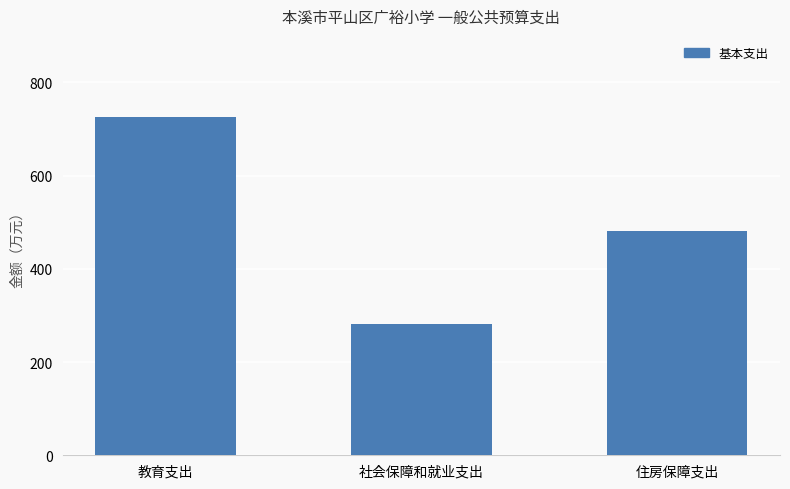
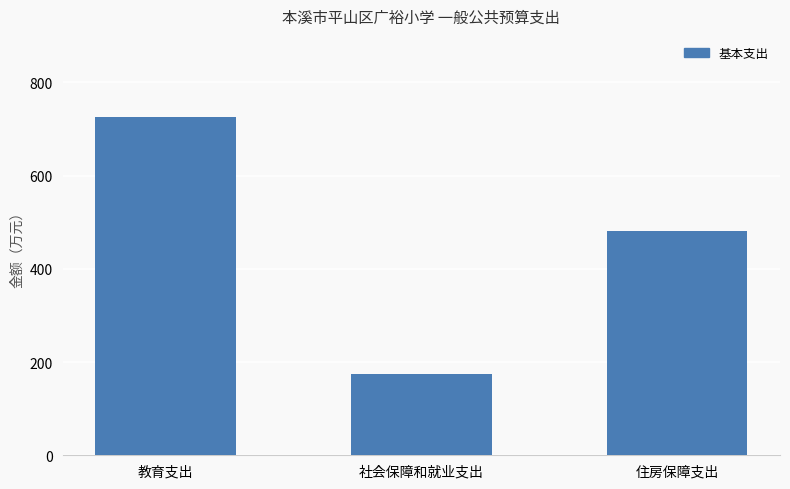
社会保障和就业支出: 280 -> 180
